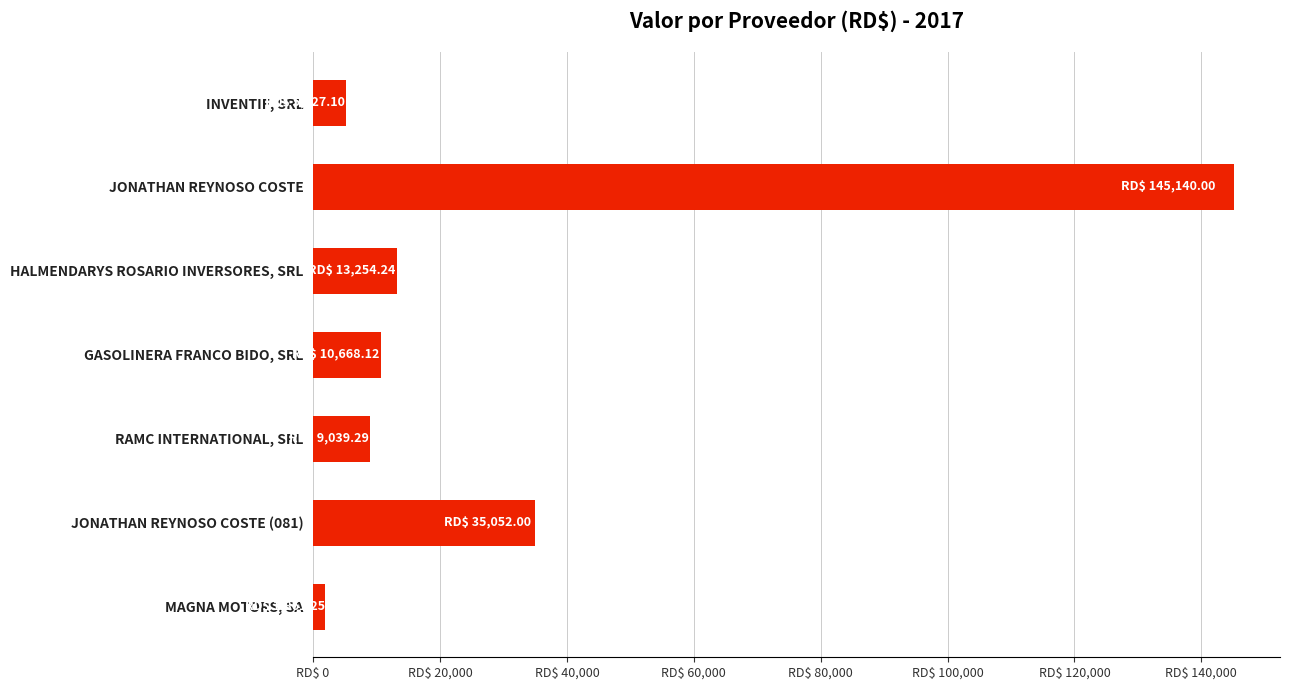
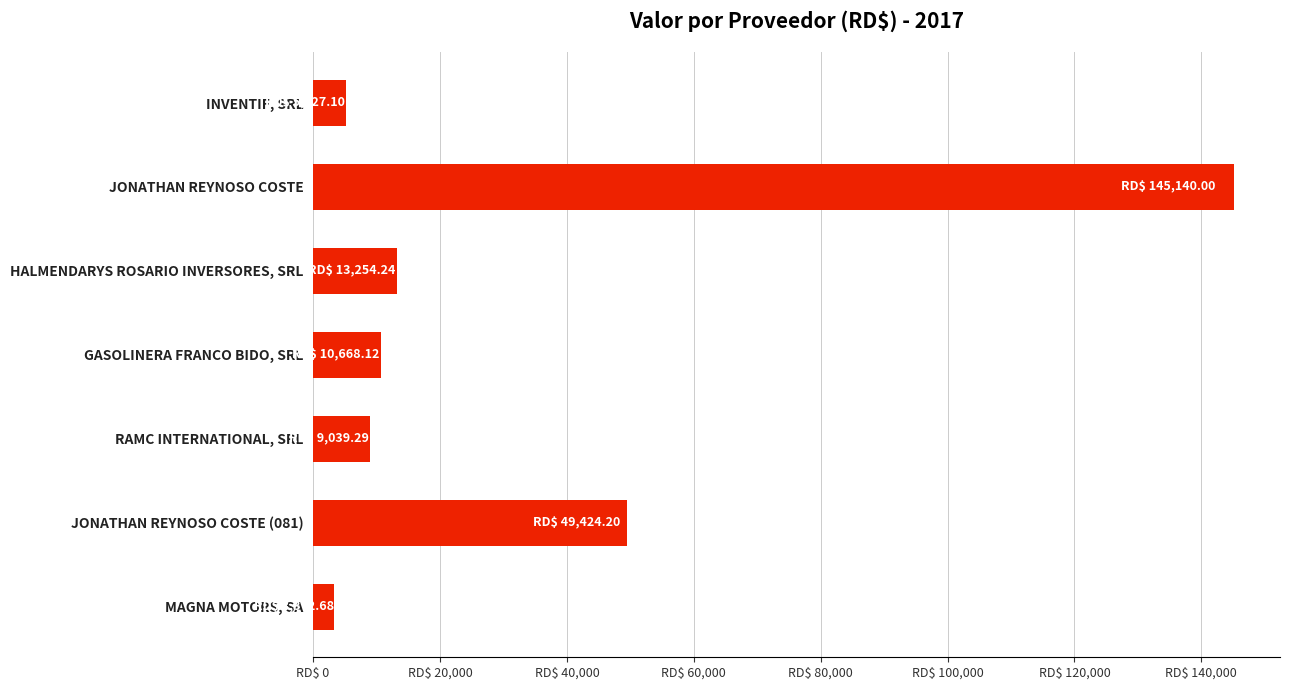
JONATHAN REYNOSO COSTE (081): 35,052.00 -> 49,424.20
MAGNA MOTORS, SA: RD$ 2,000 -> RD$ 3,000
